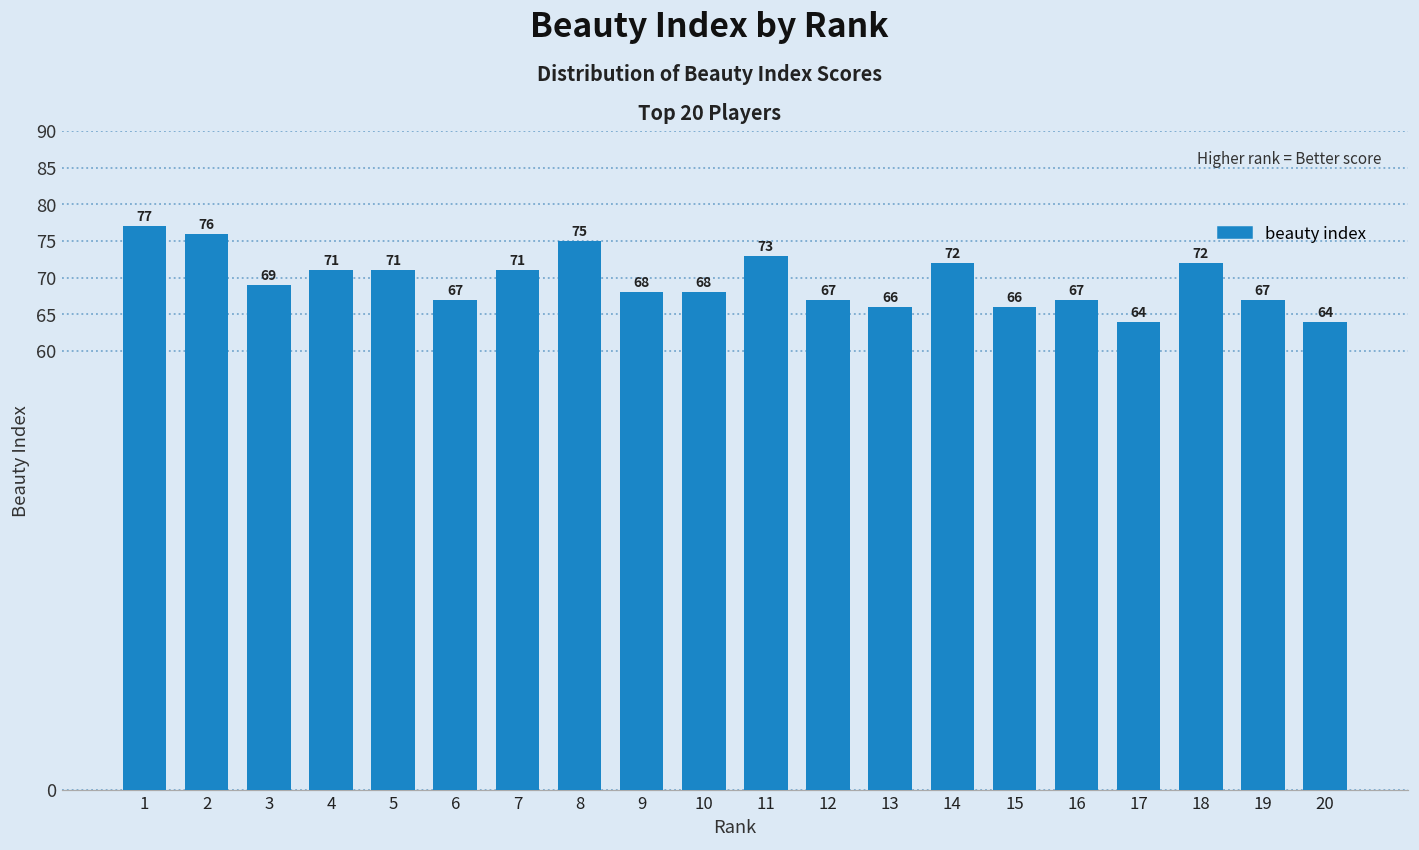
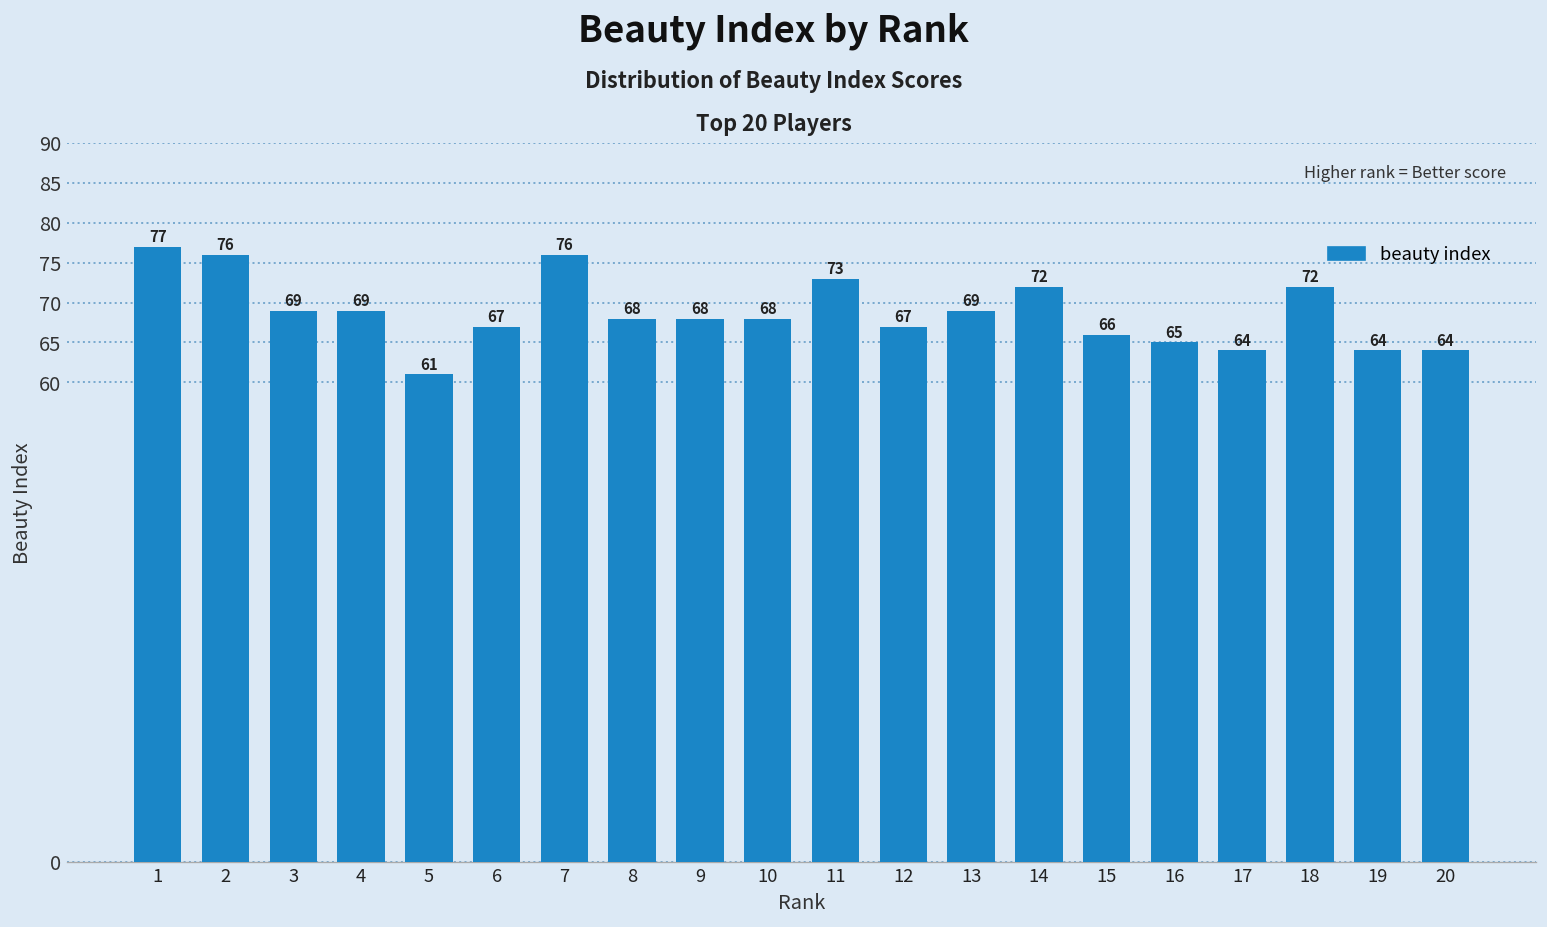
4: 71 -> 69
5: 71 -> 61
7: 71 -> 76
8: 75 -> 68
13: 66 -> 69
16: 67 -> 65
19: 67 -> 64
